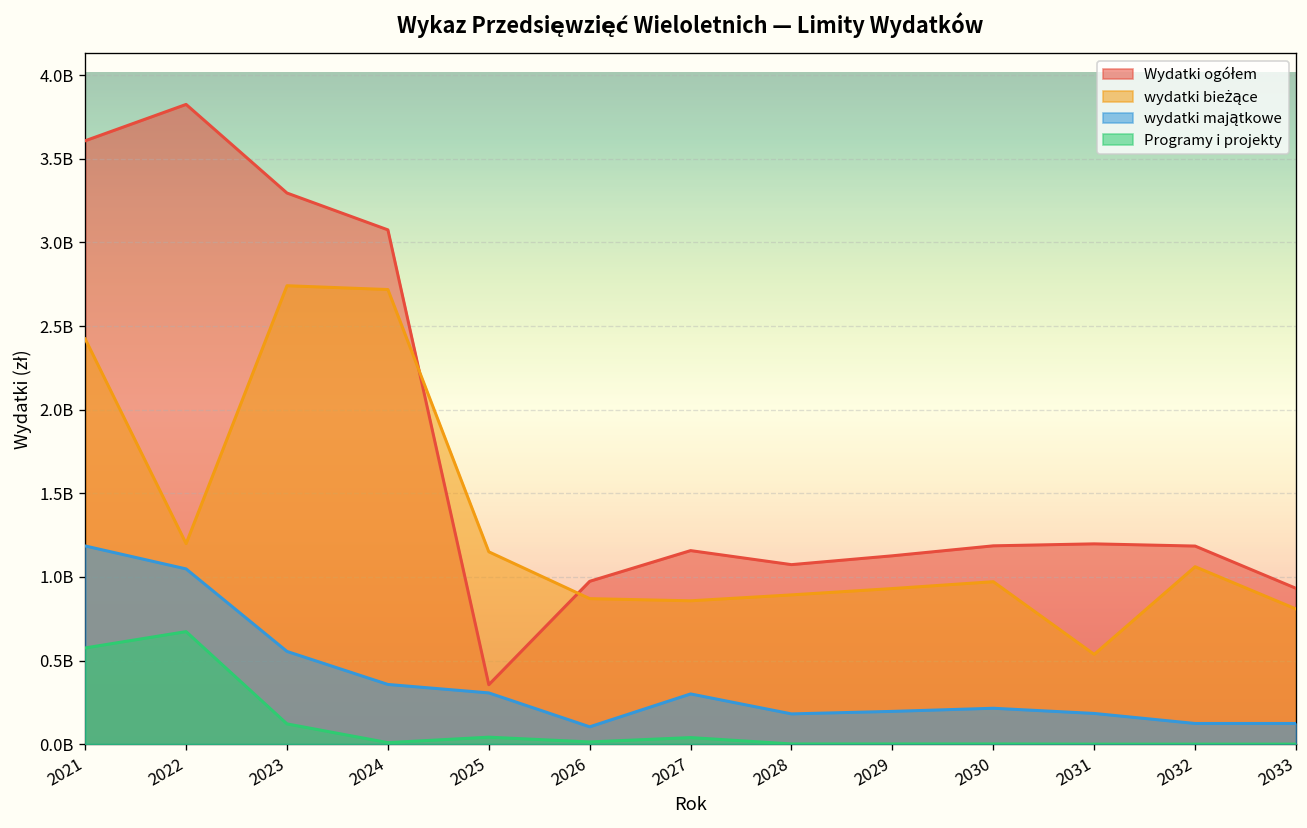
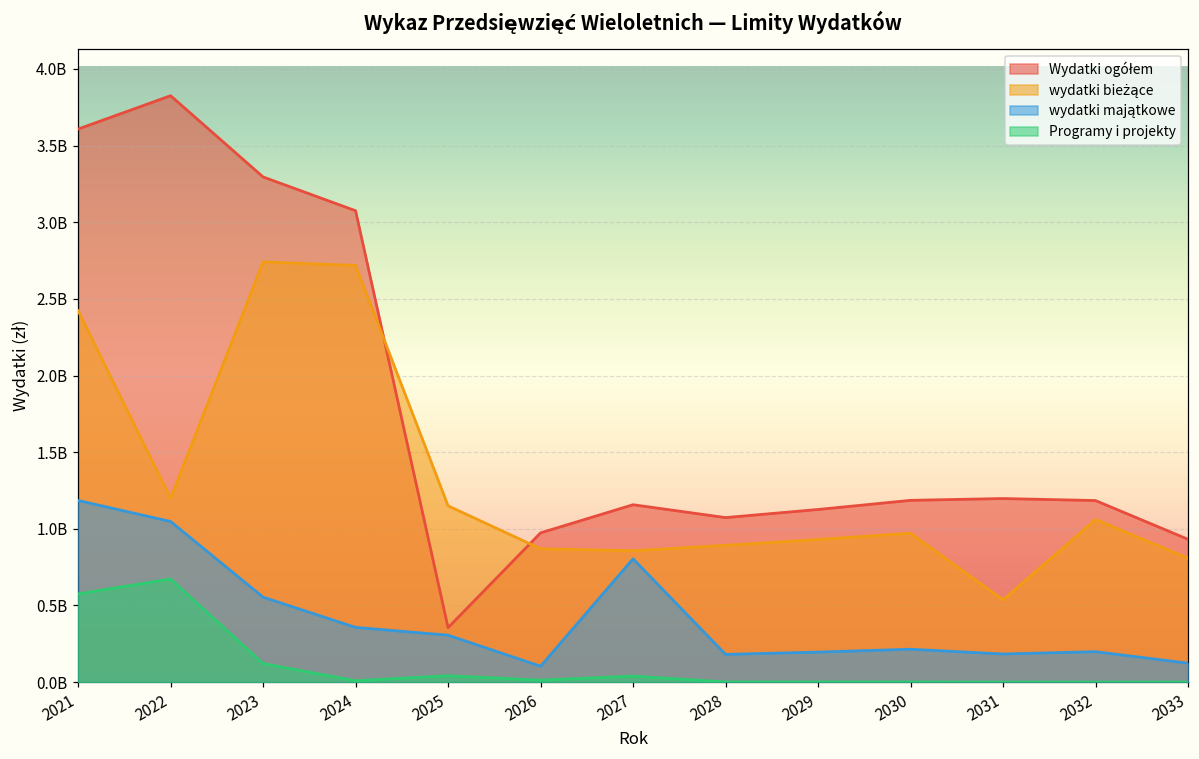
wydatki majątkowe, 2027: 300000000 -> 800000000
wydatki majątkowe, 2032: 120000000 -> 200000000
